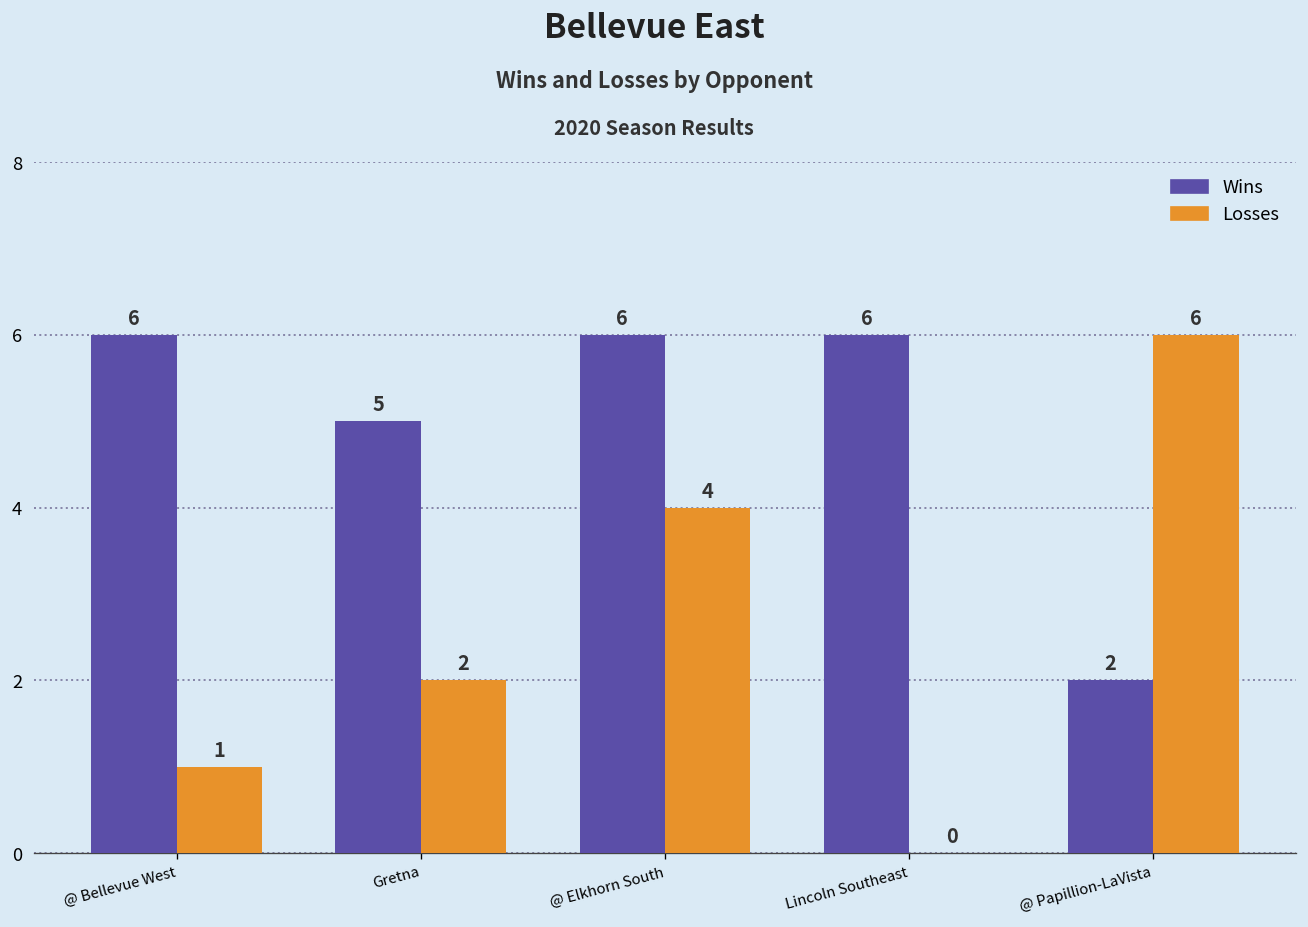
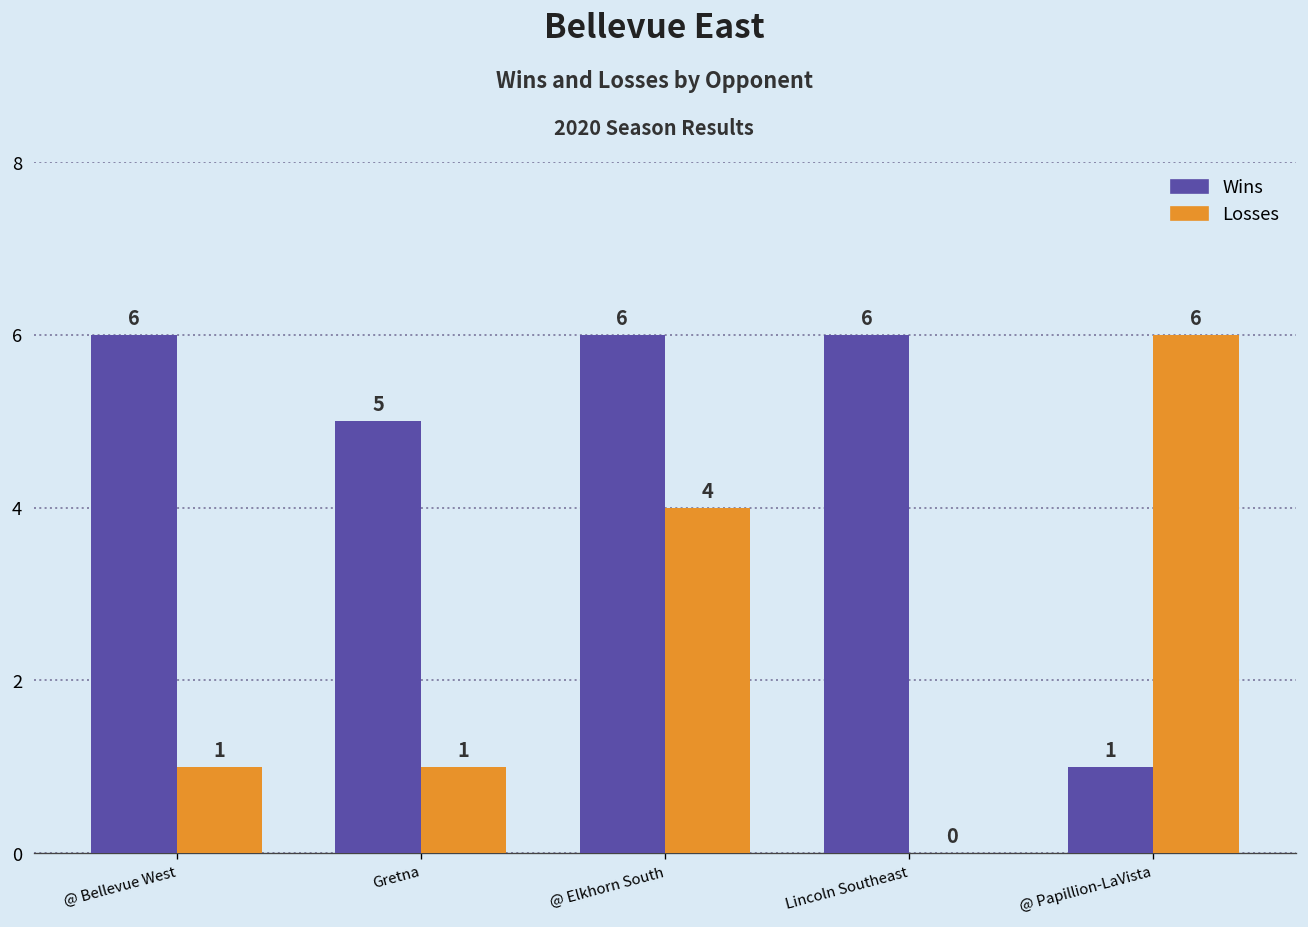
Losses, Gretna: 2 -> 1
Wins, @ Papillion-LaVista: 2 -> 1
